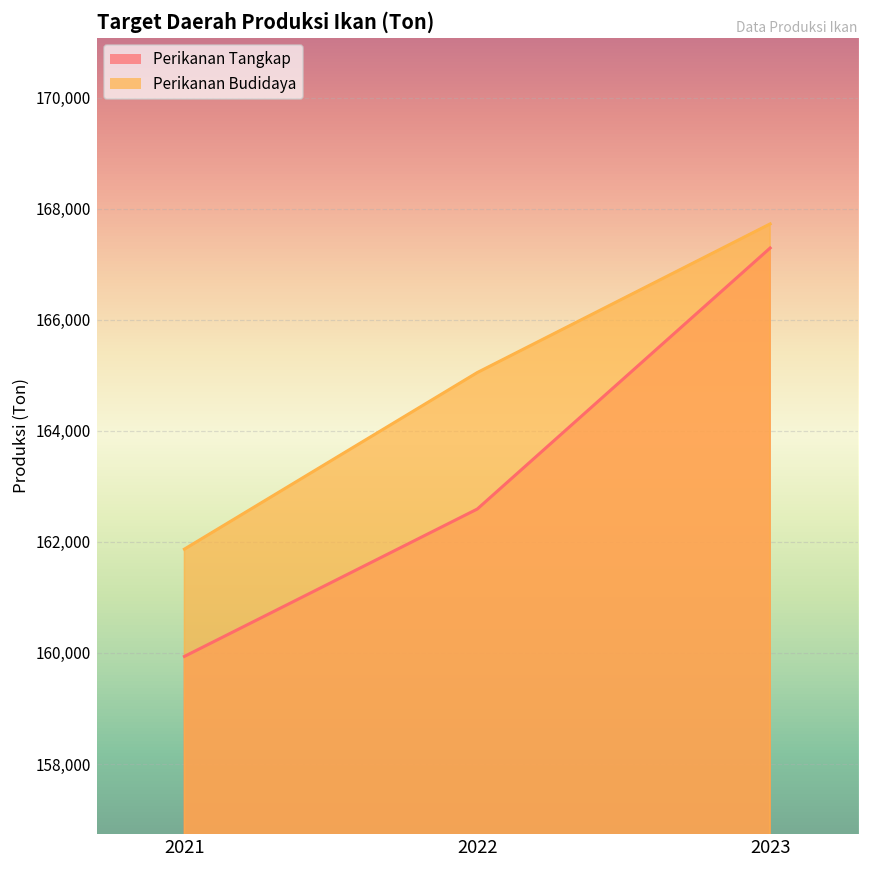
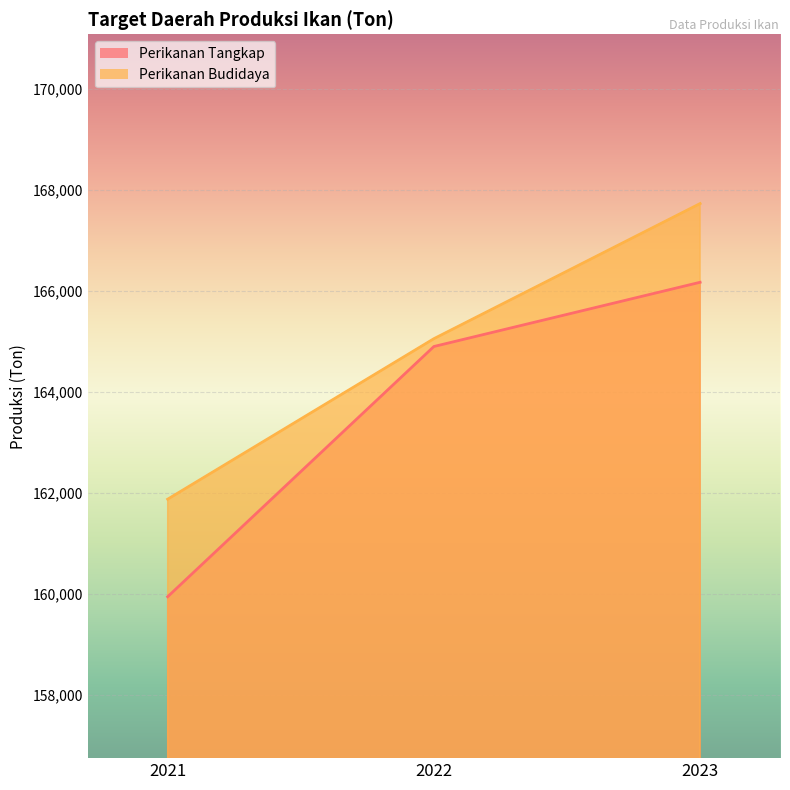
Perikanan Tangkap, 2022: 162,600 -> 164,900
Perikanan Tangkap, 2023: 167,300 -> 166,200
